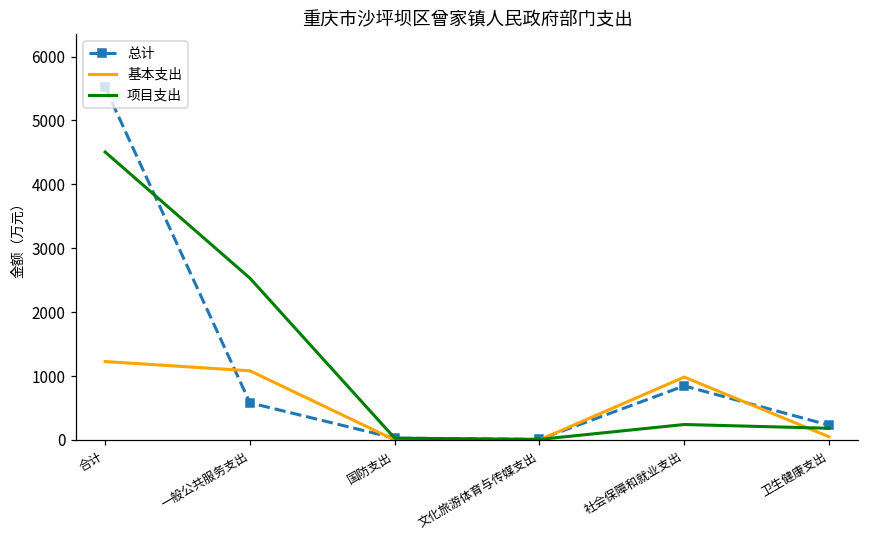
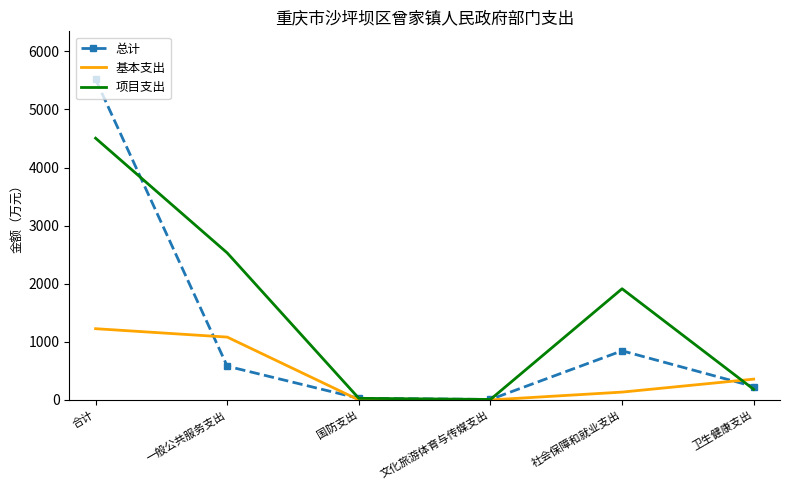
基本支出, 社会保障和就业支出: 1000 -> 100
项目支出, 社会保障和就业支出: 200 -> 1900
基本支出, 卫生健康支出: 0 -> 400
